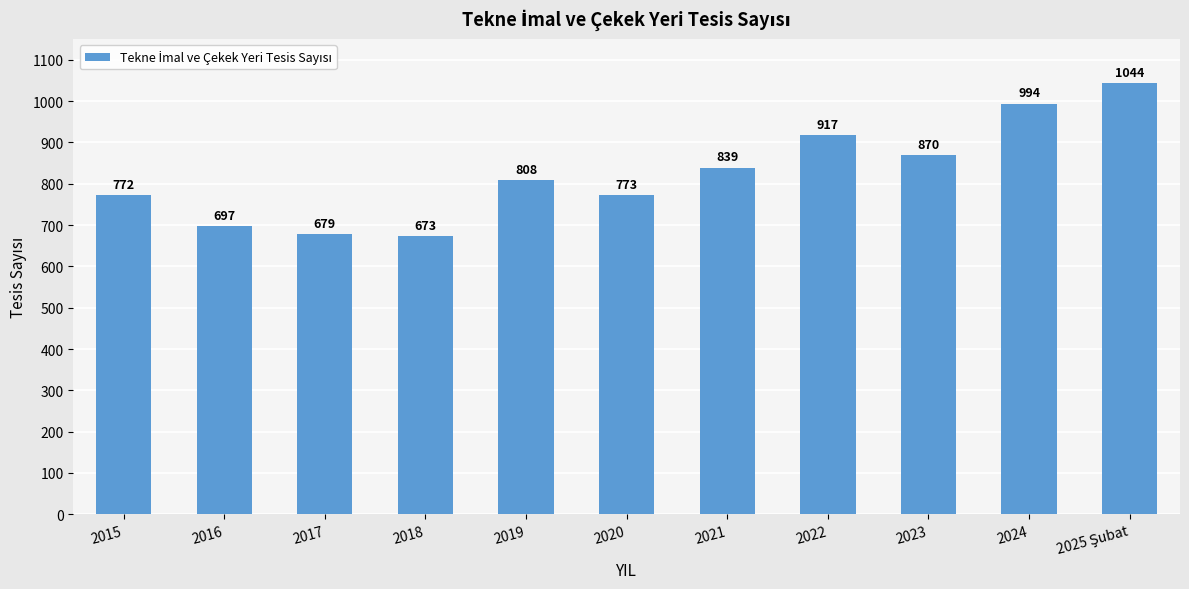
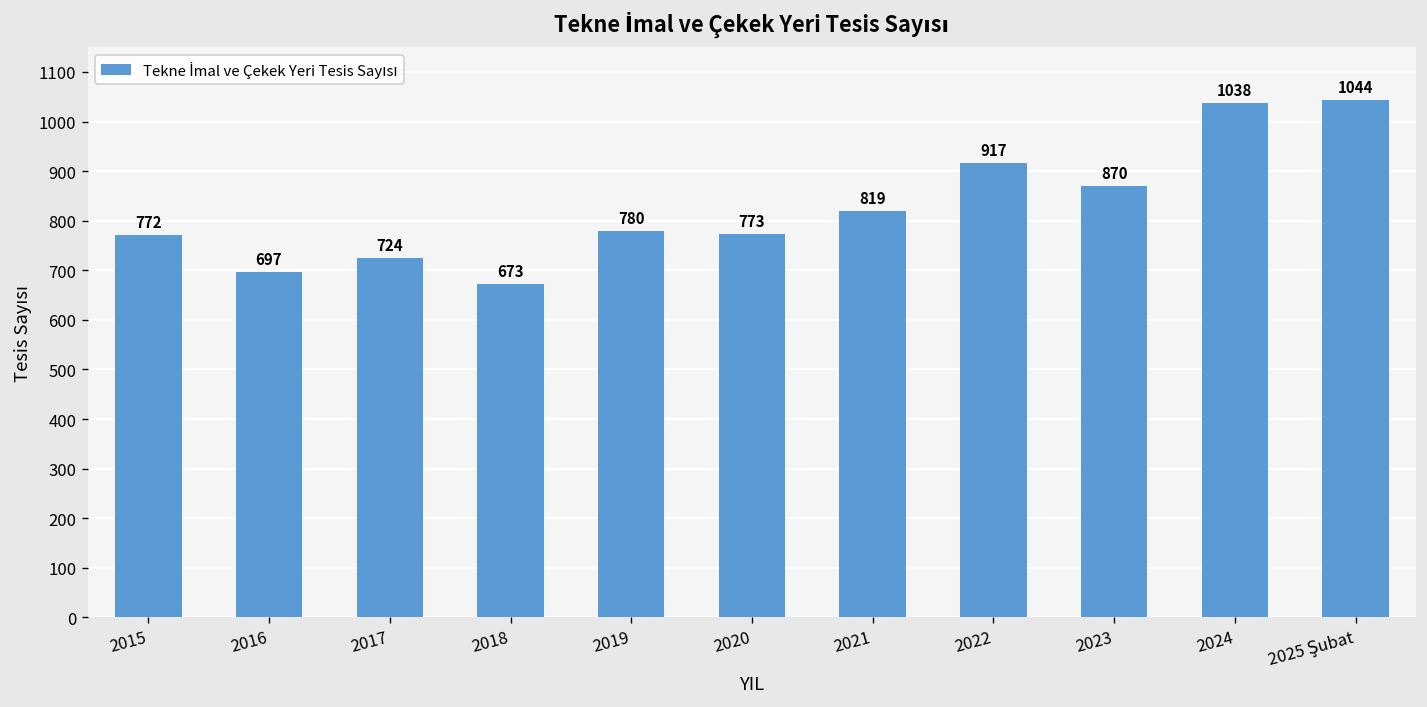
2017: 679 -> 724
2019: 808 -> 780
2021: 839 -> 819
2024: 994 -> 1038
